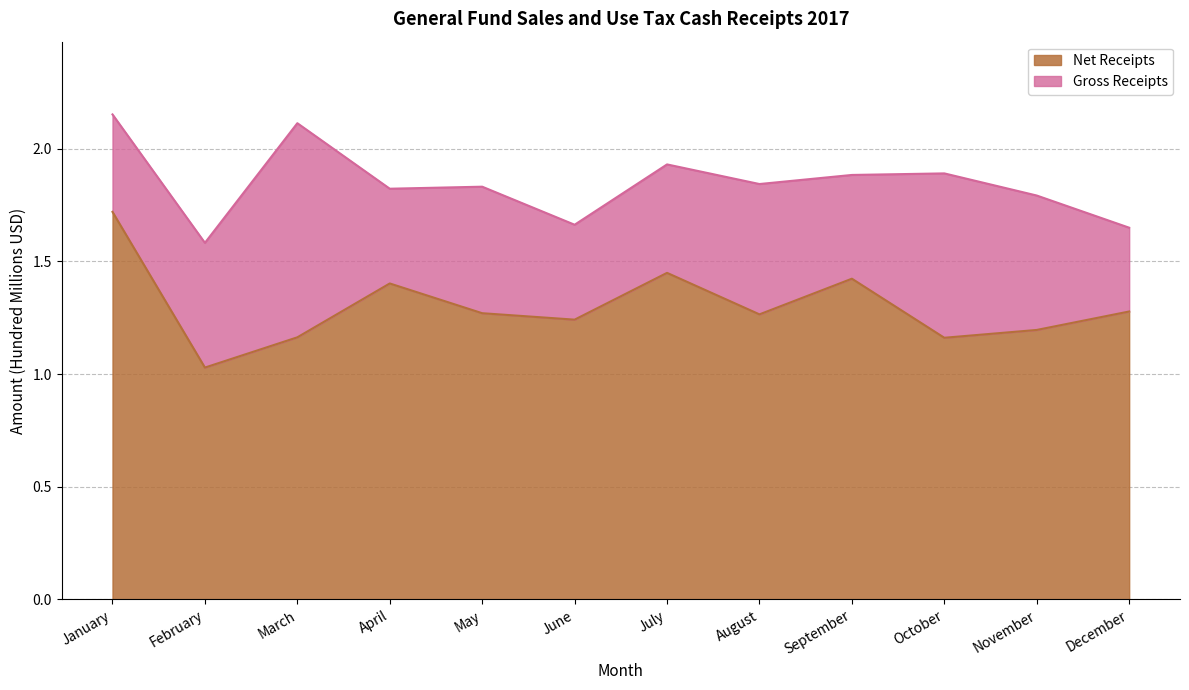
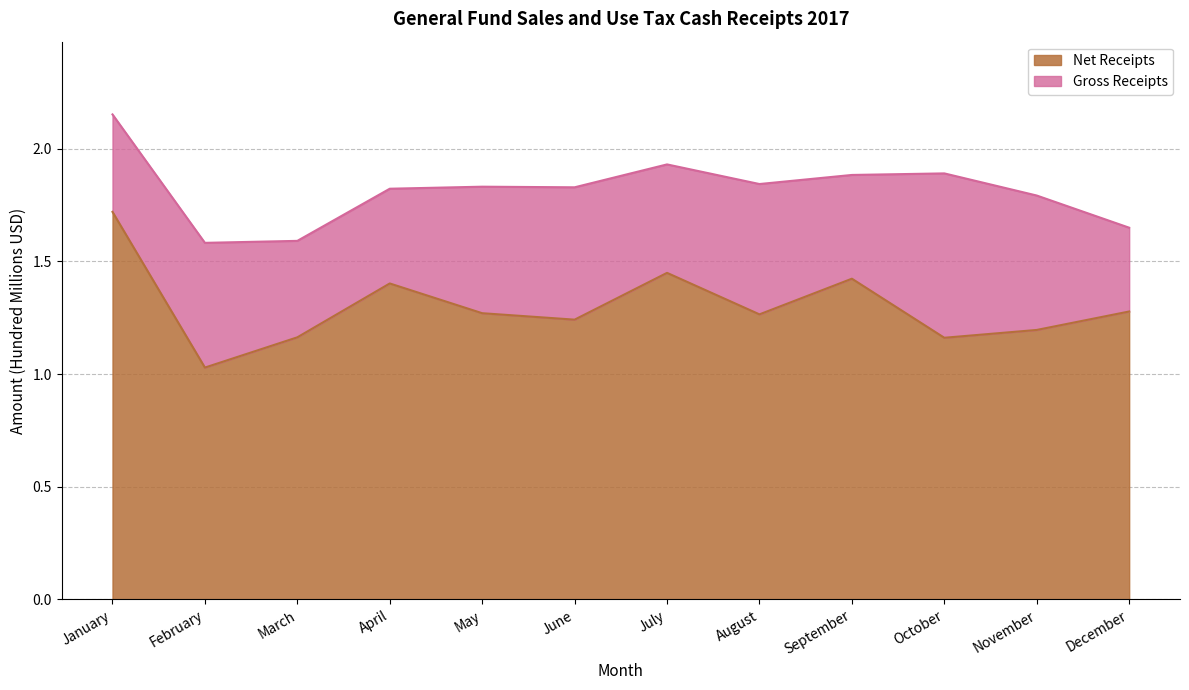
Gross Receipts, March: 2.11 -> 1.59
Gross Receipts, June: 1.66 -> 1.83
